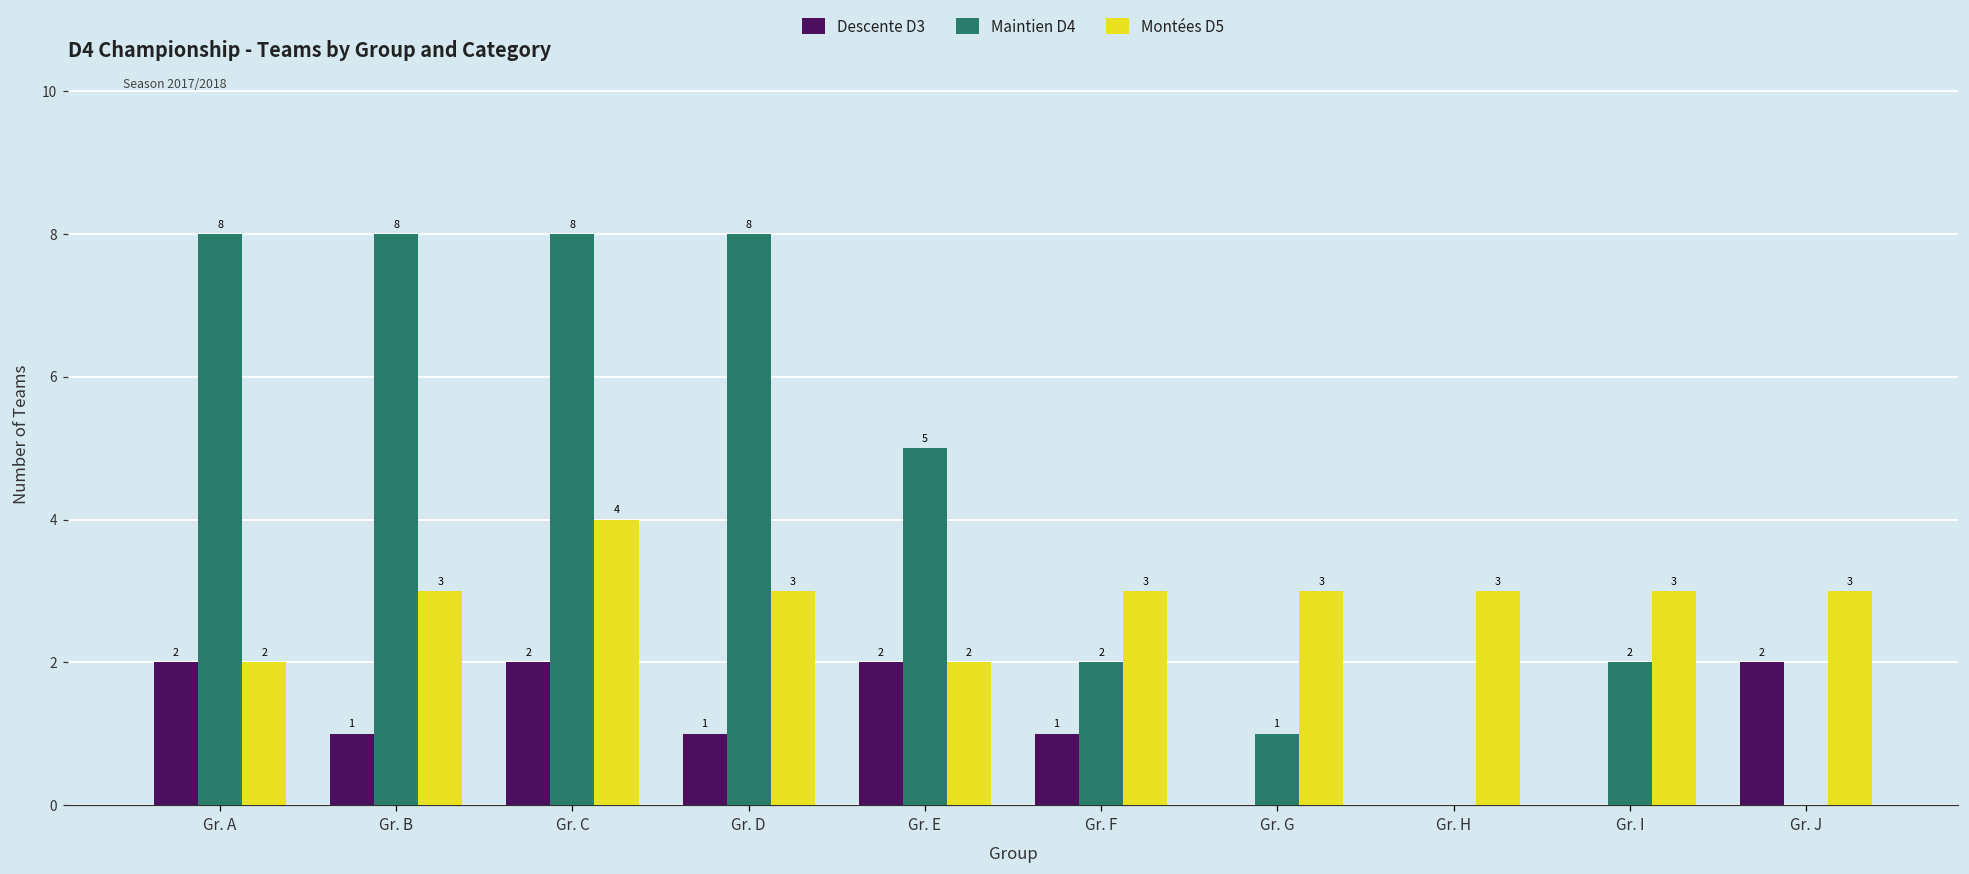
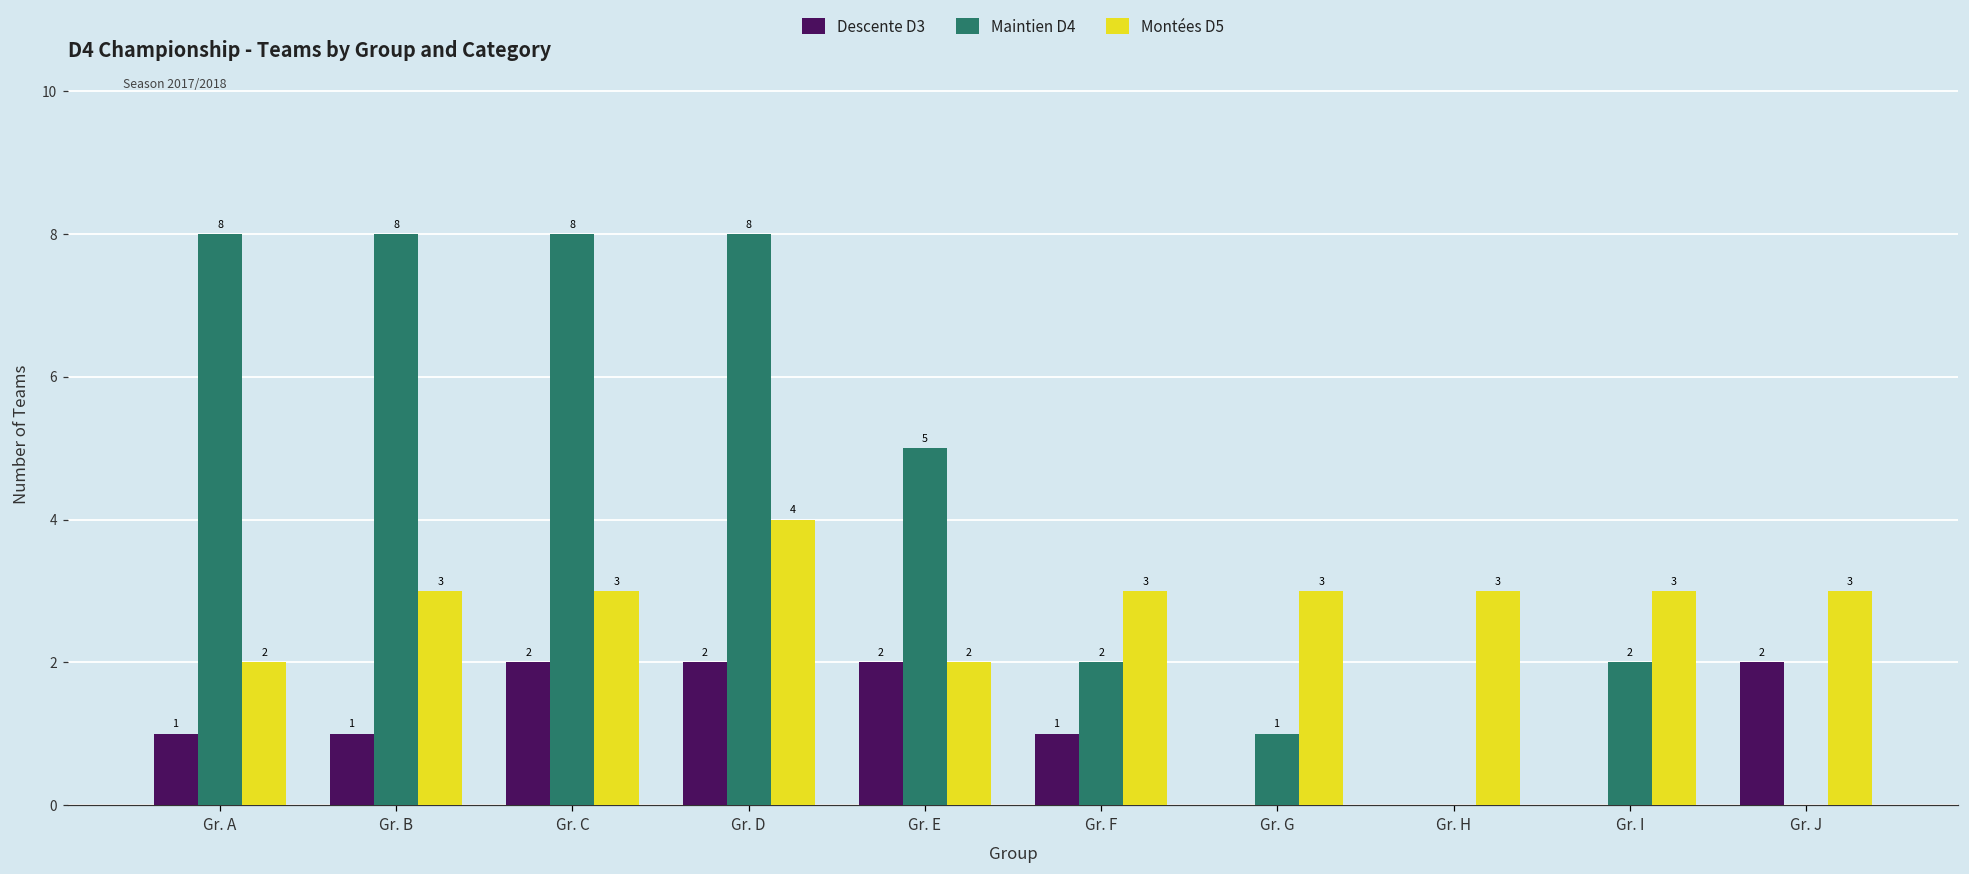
Descente D3, Gr. A: 2 -> 1
Montées D5, Gr. C: 4 -> 3
Descente D3, Gr. D: 1 -> 2
Montées D5, Gr. D: 3 -> 4
